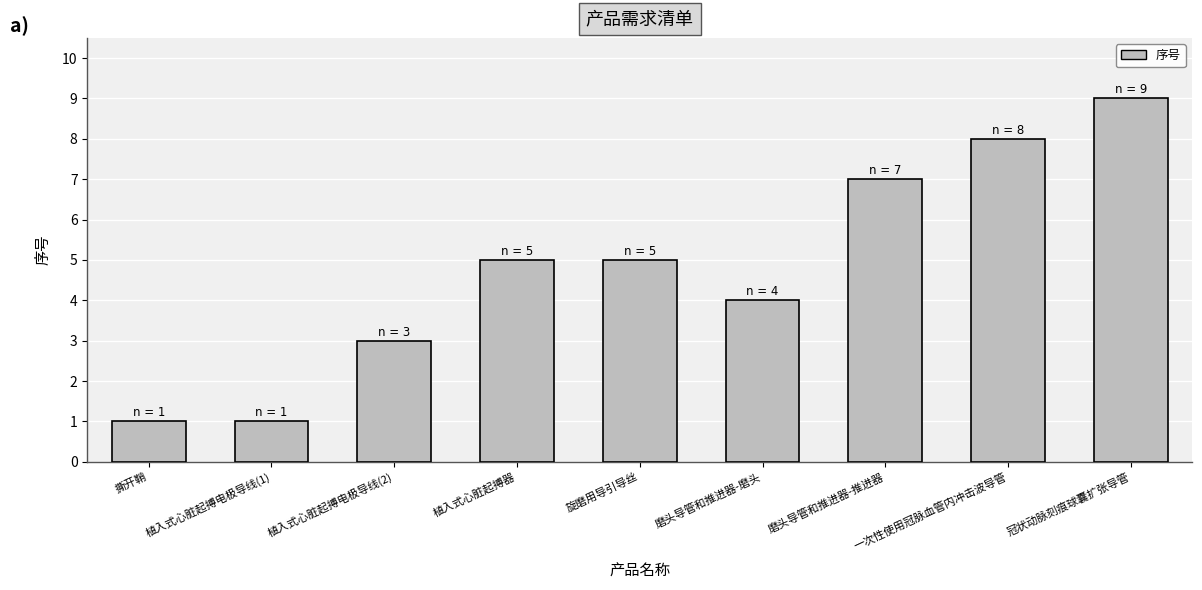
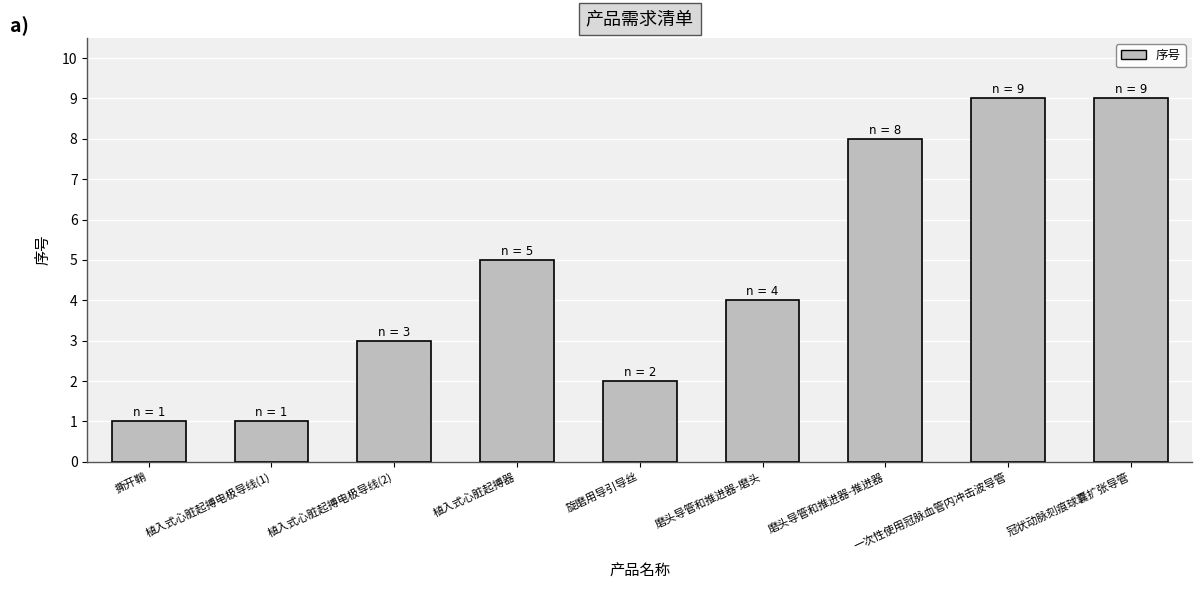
旋磨用导引导丝: 5 -> 2
磨头导管和推进器-推进器: 7 -> 8
一次性使用冠脉血管内冲击波导管: 8 -> 9
